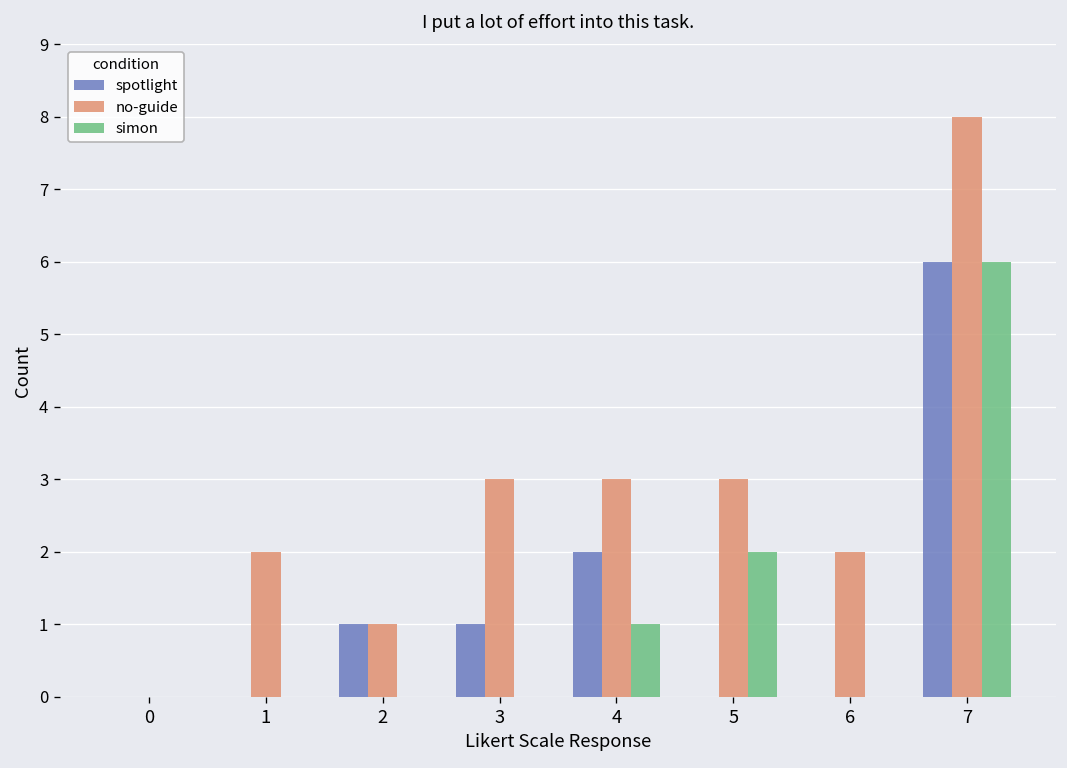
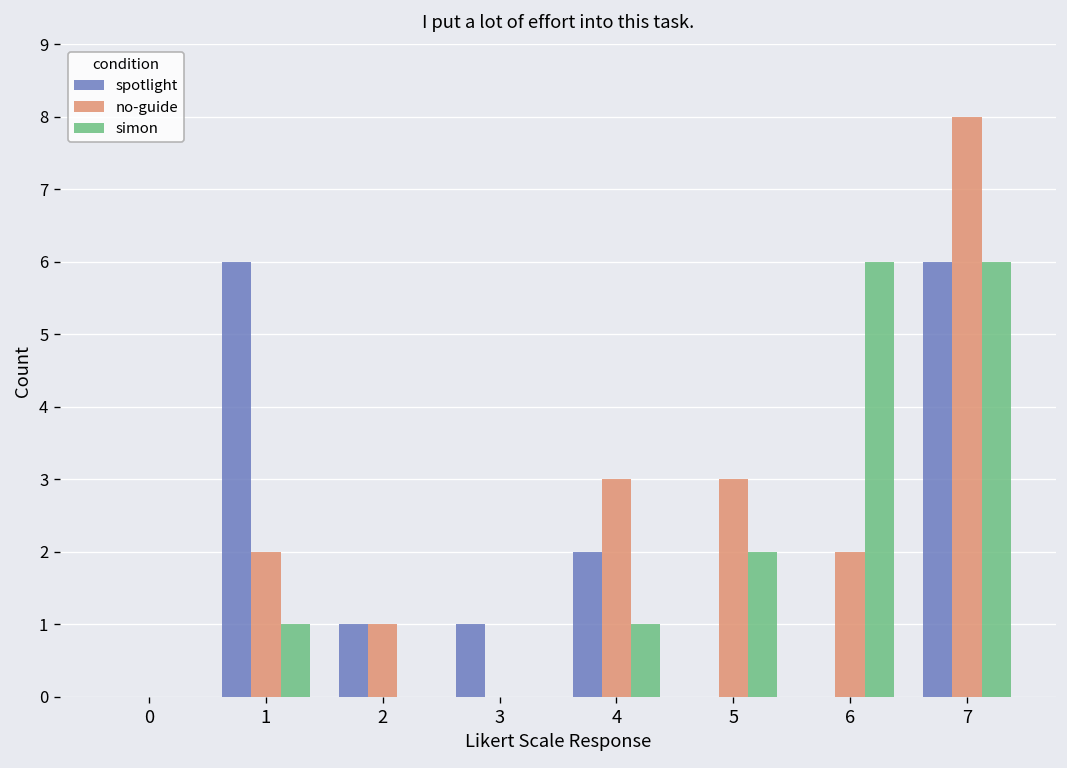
spotlight, 1: 0 -> 6
simon, 1: 0 -> 1
no-guide, 3: 3 -> 0
simon, 6: 0 -> 6
